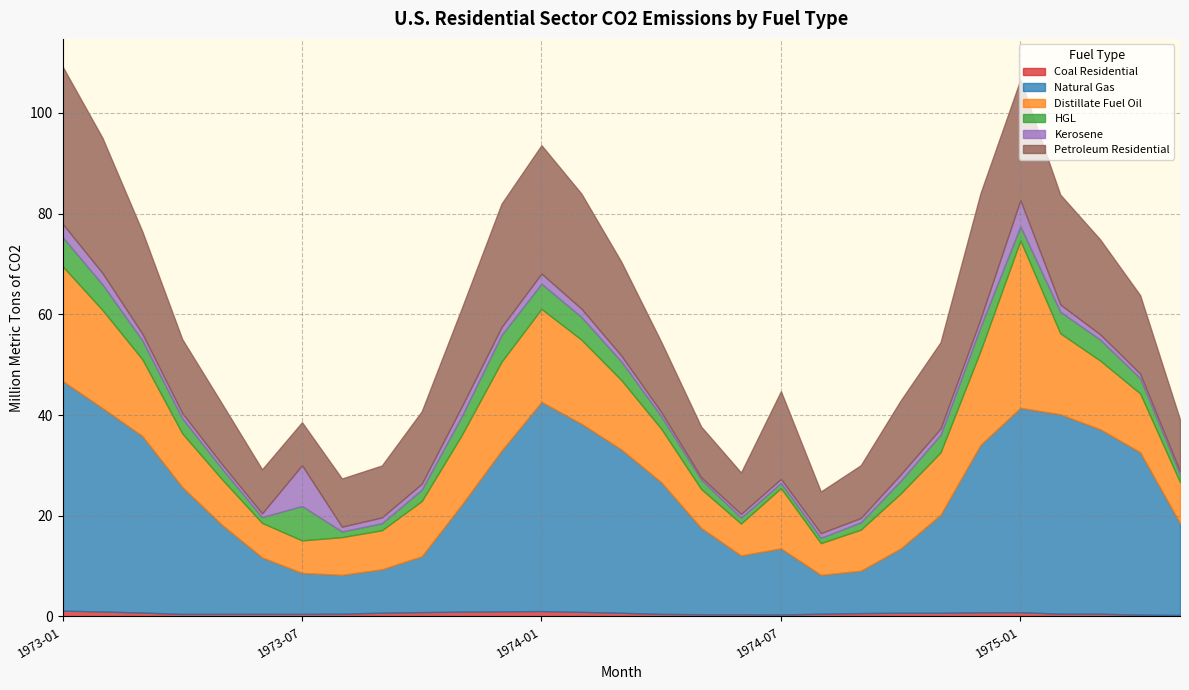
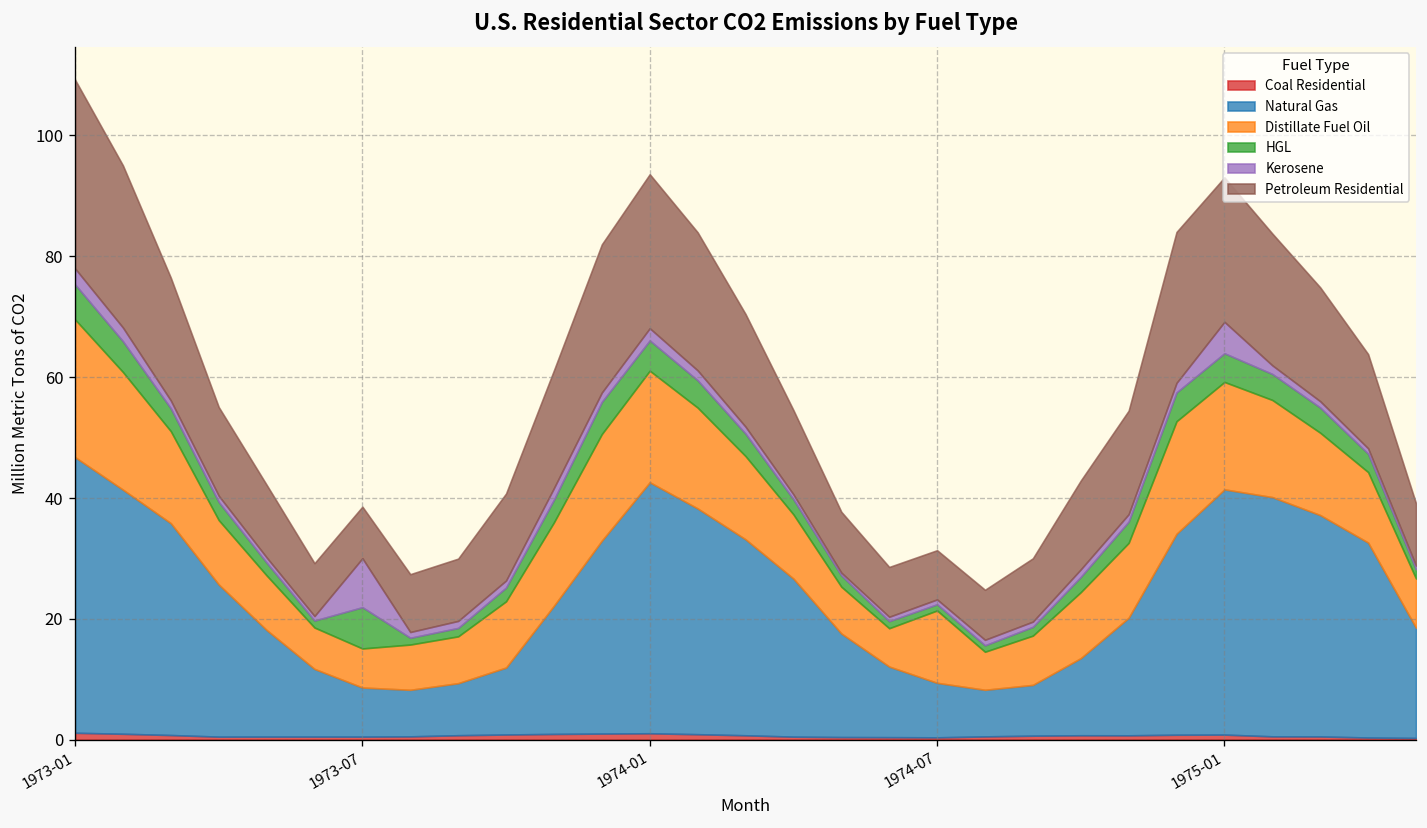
Natural Gas, 1974-07: 13 -> 9
Petroleum Residential, 1974-07: 17 -> 8
Distillate Fuel Oil, 1975-01: 33 -> 18
HGL, 1975-01: 3 -> 5
